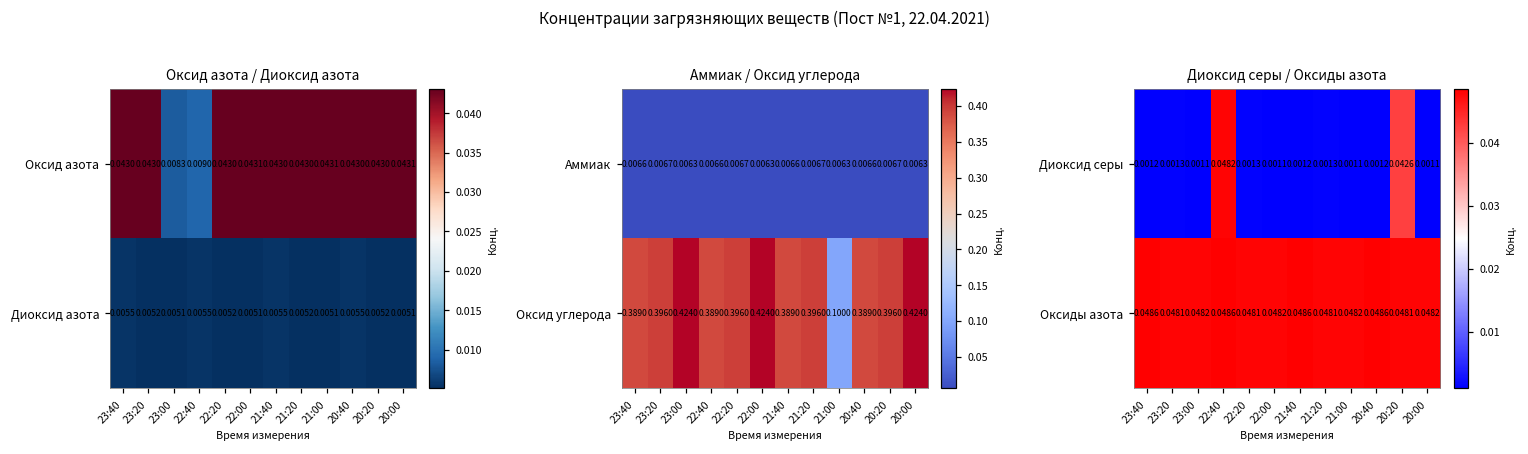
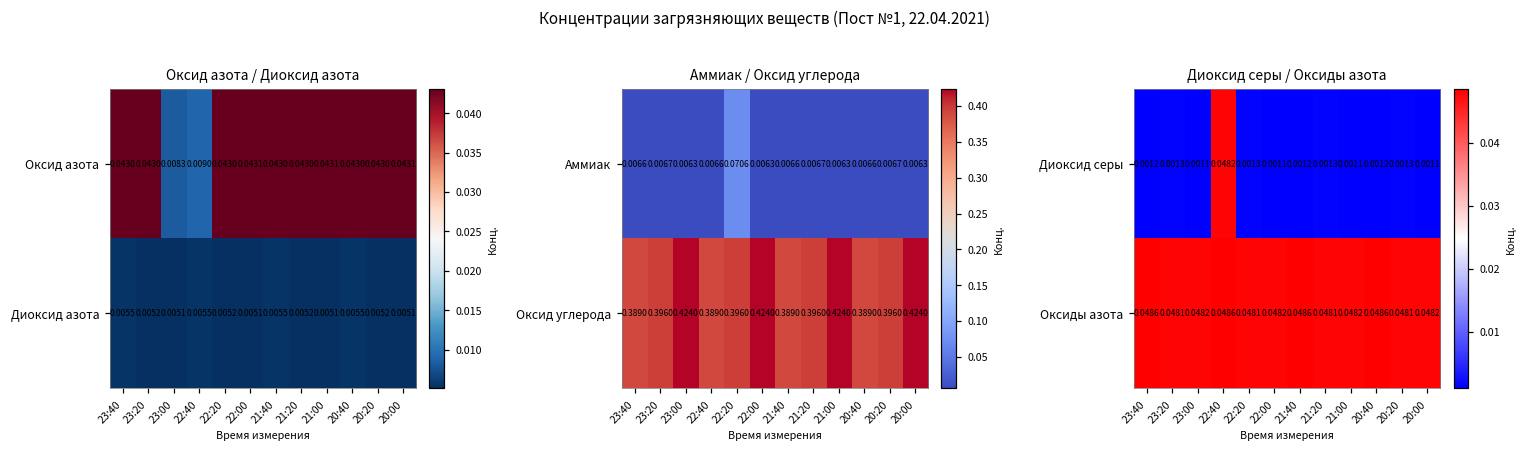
Аммиак / Оксид углерода, Аммиак, 22:20: 0.0067 -> 0.0706
Аммиак / Оксид углерода, Оксид углерода, 21:00: 0.1000 -> 0.4240
Диоксид серы / Оксиды азота, Диоксид серы, 20:20: 0.0426 -> 0.0013
